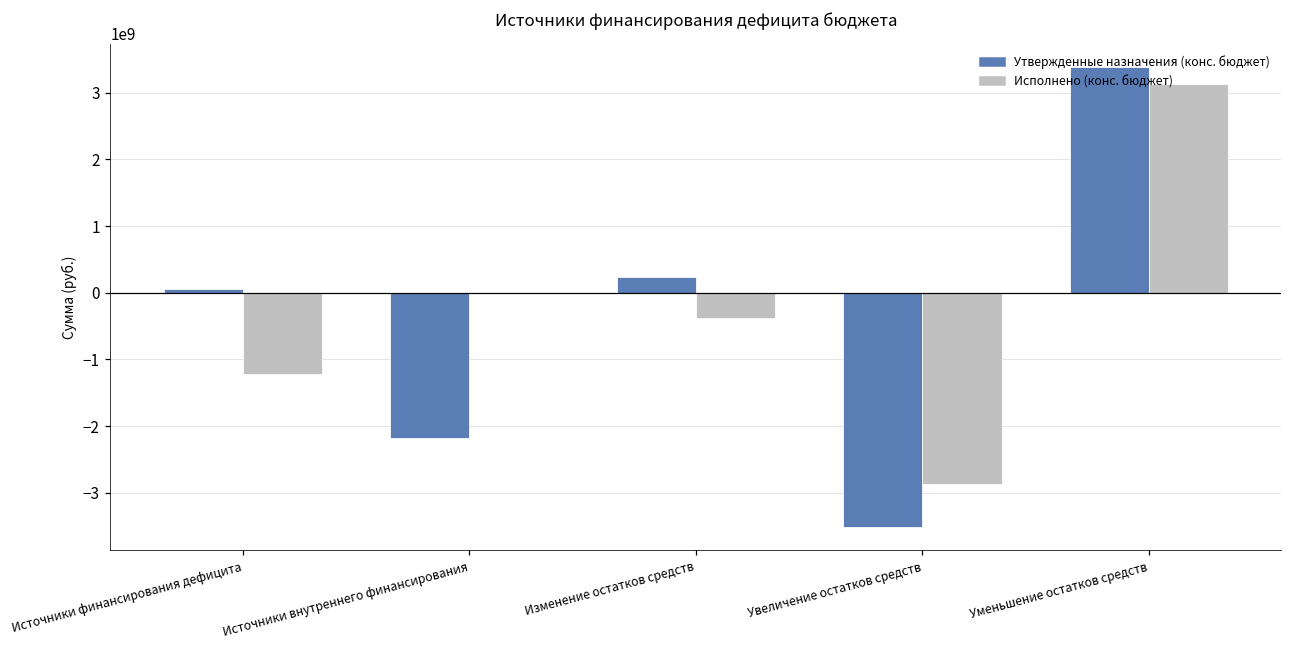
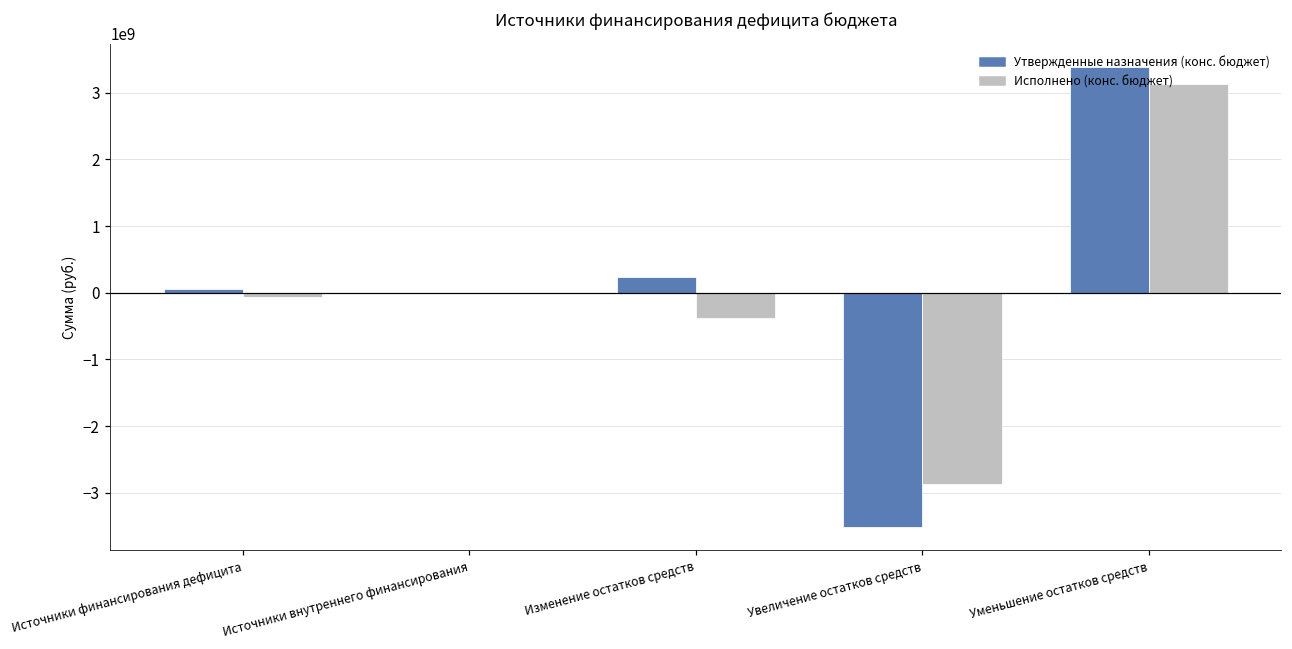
Исполнено (конс. бюджет), Источники финансирования дефицита: -1200000000 -> -100000000
Утвержденные назначения (конс. бюджет), Источники внутреннего финансирования: -2200000000 -> 0
